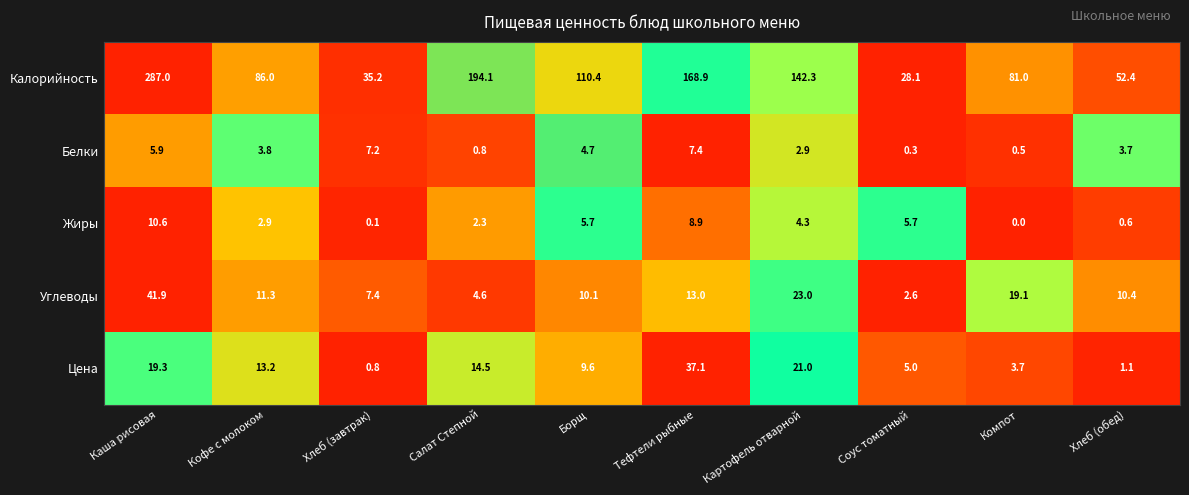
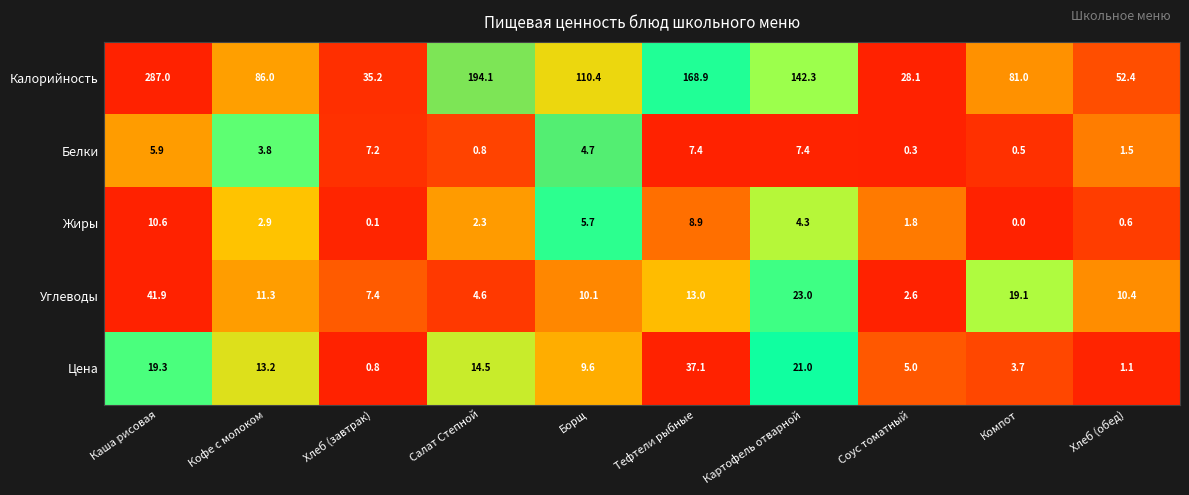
Белки, Картофель отварной: 2.9 -> 7.4
Белки, Хлеб (обед): 3.7 -> 1.5
Жиры, Соус томатный: 5.7 -> 1.8
